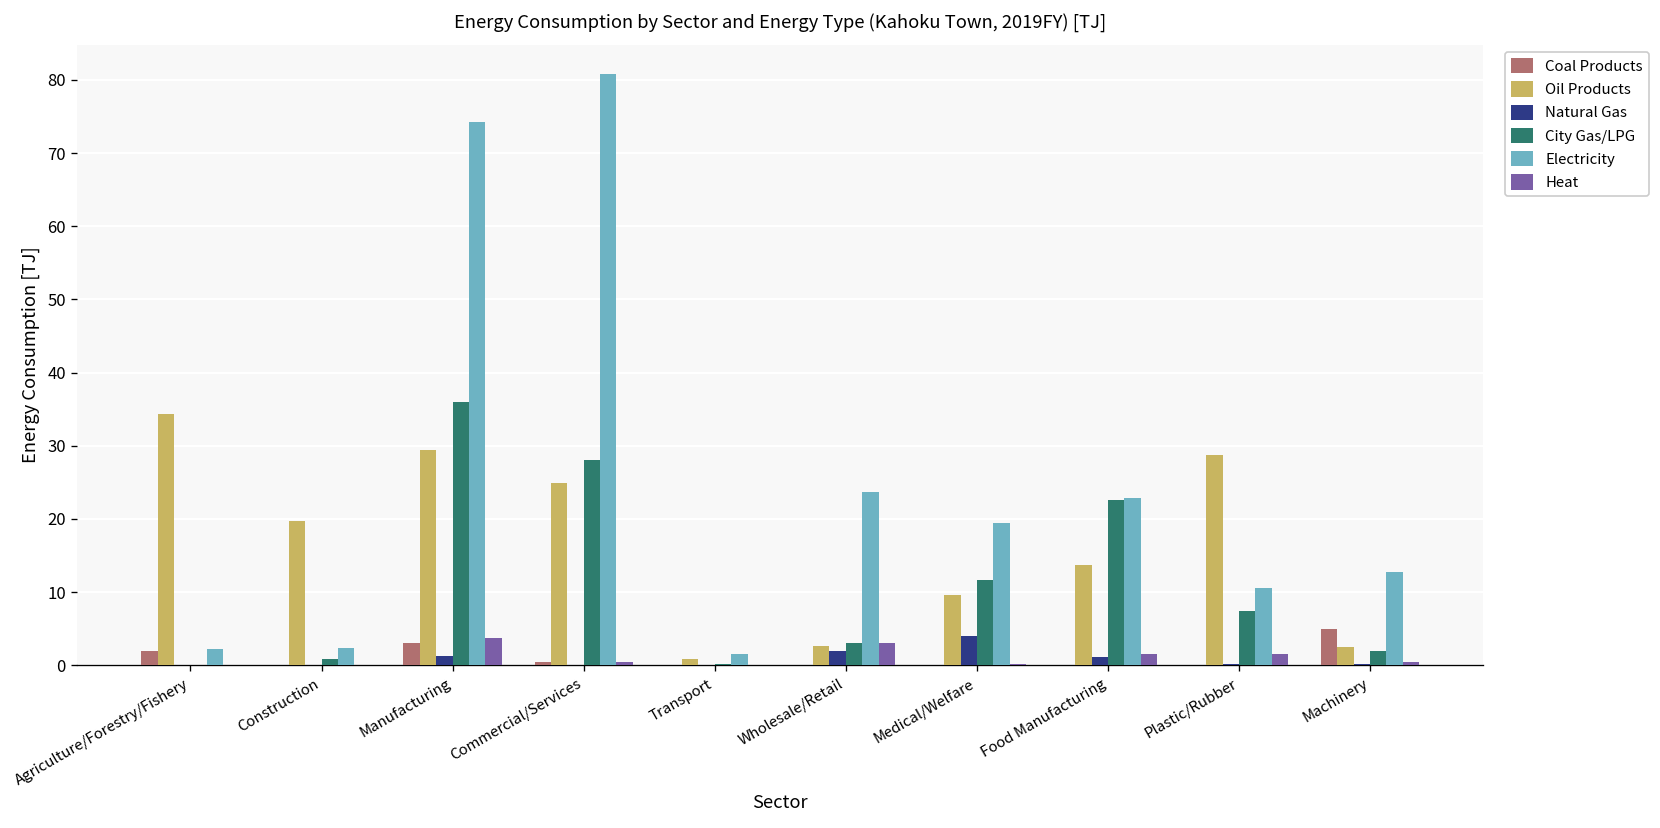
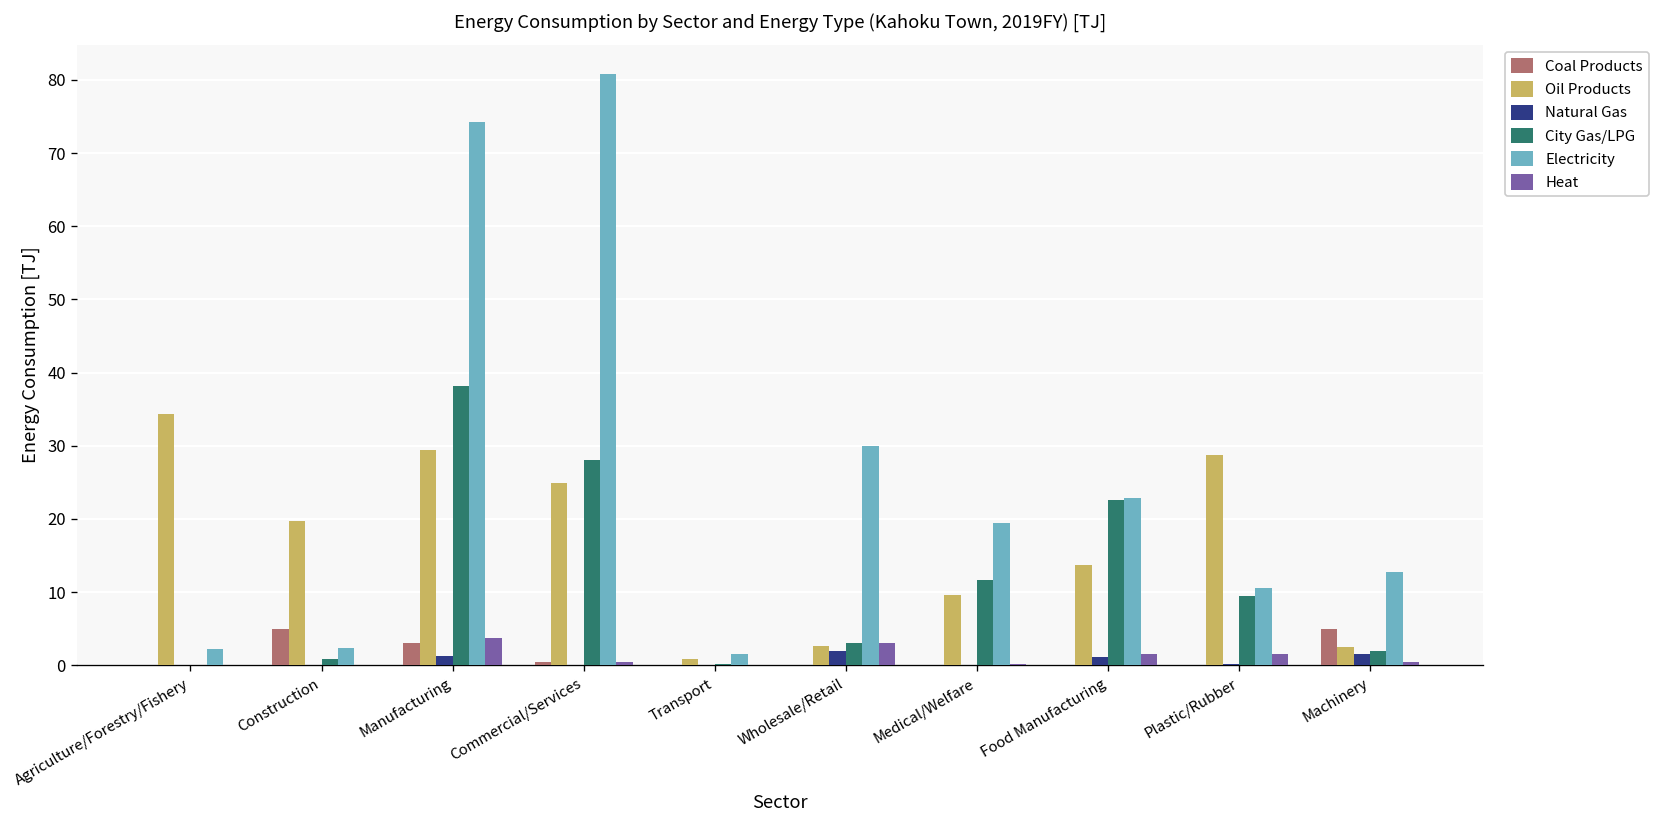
Coal Products, Agriculture/Forestry/Fishery: 2 -> 0
Coal Products, Construction: 0 -> 5
City Gas/LPG, Manufacturing: 36 -> 38
Electricity, Wholesale/Retail: 24 -> 30
Natural Gas, Medical/Welfare: 4 -> 0
City Gas/LPG, Plastic/Rubber: 7 -> 10
Natural Gas, Machinery: 0 -> 2
